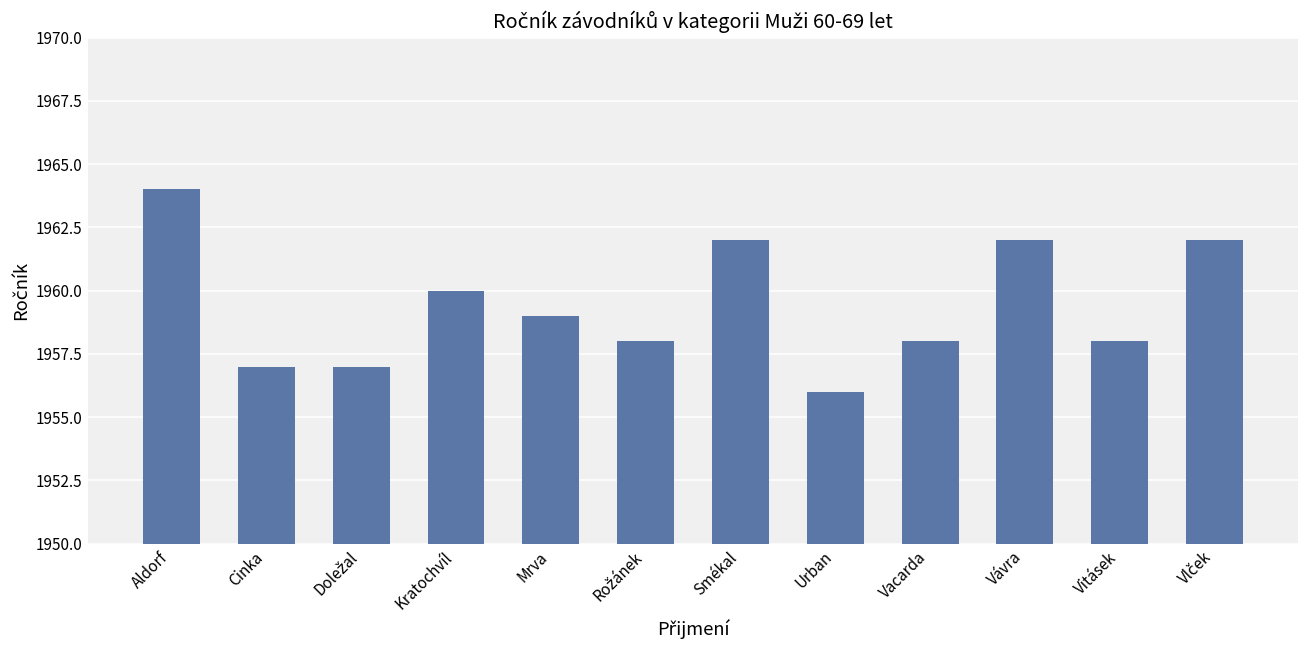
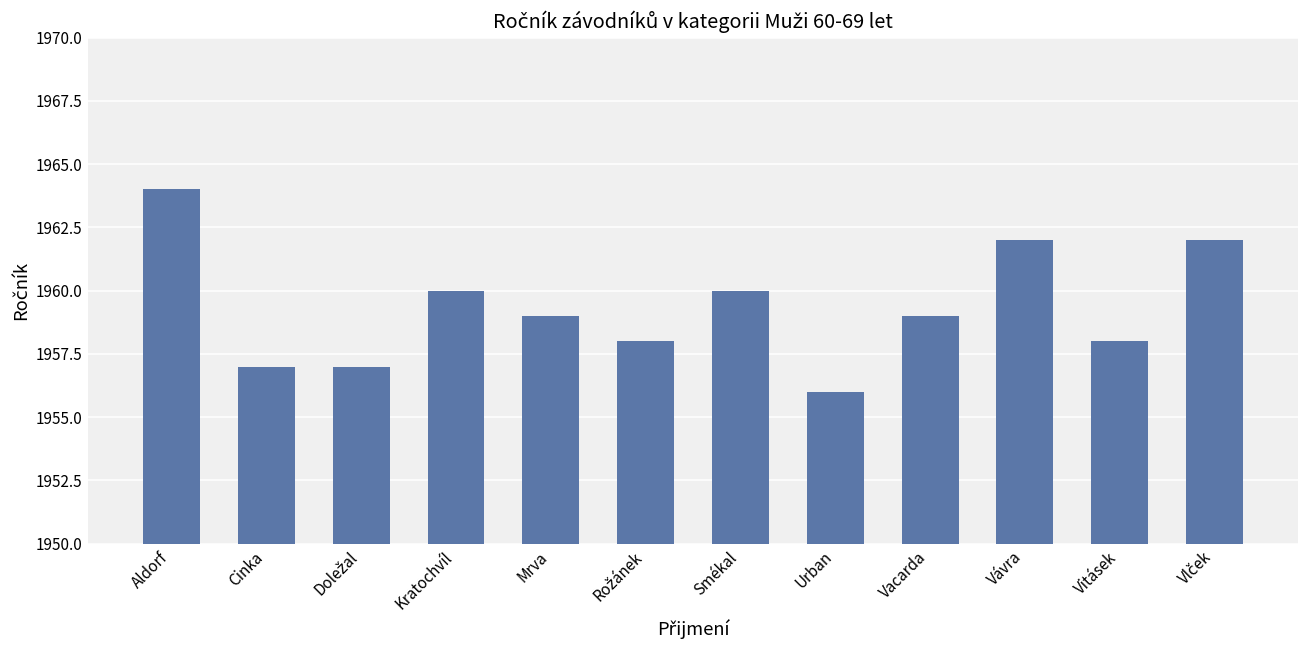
Smékal: 1962 -> 1960
Vacarda: 1958 -> 1959
